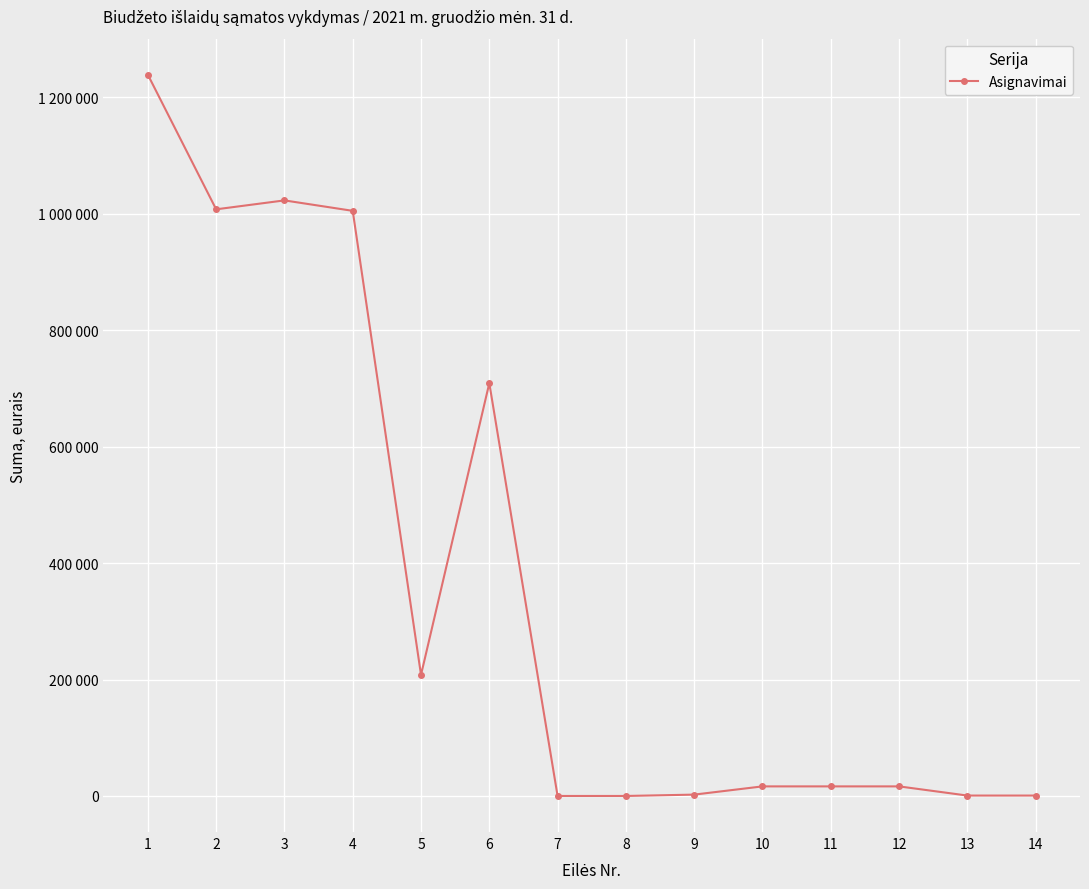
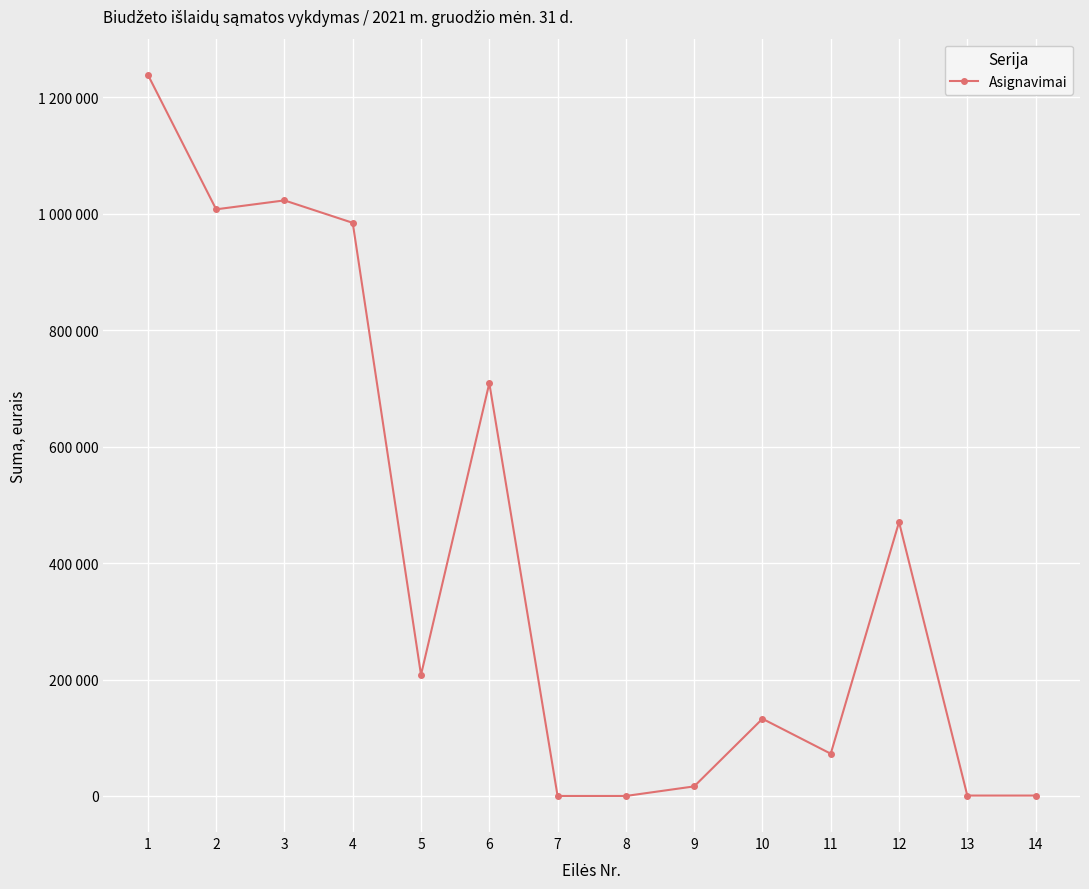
4: 1000000 -> 980000
9: 0 -> 20000
10: 20000 -> 130000
11: 20000 -> 70000
12: 20000 -> 470000
